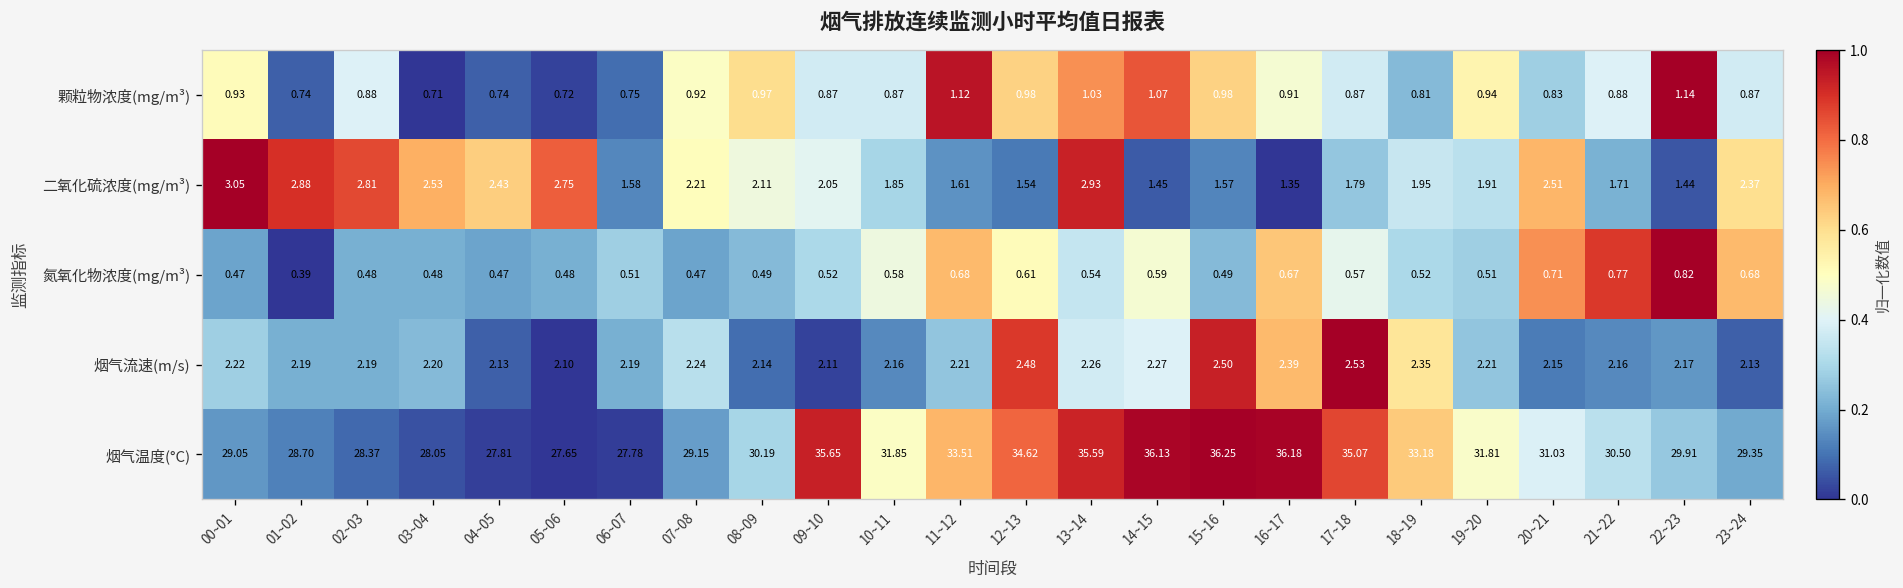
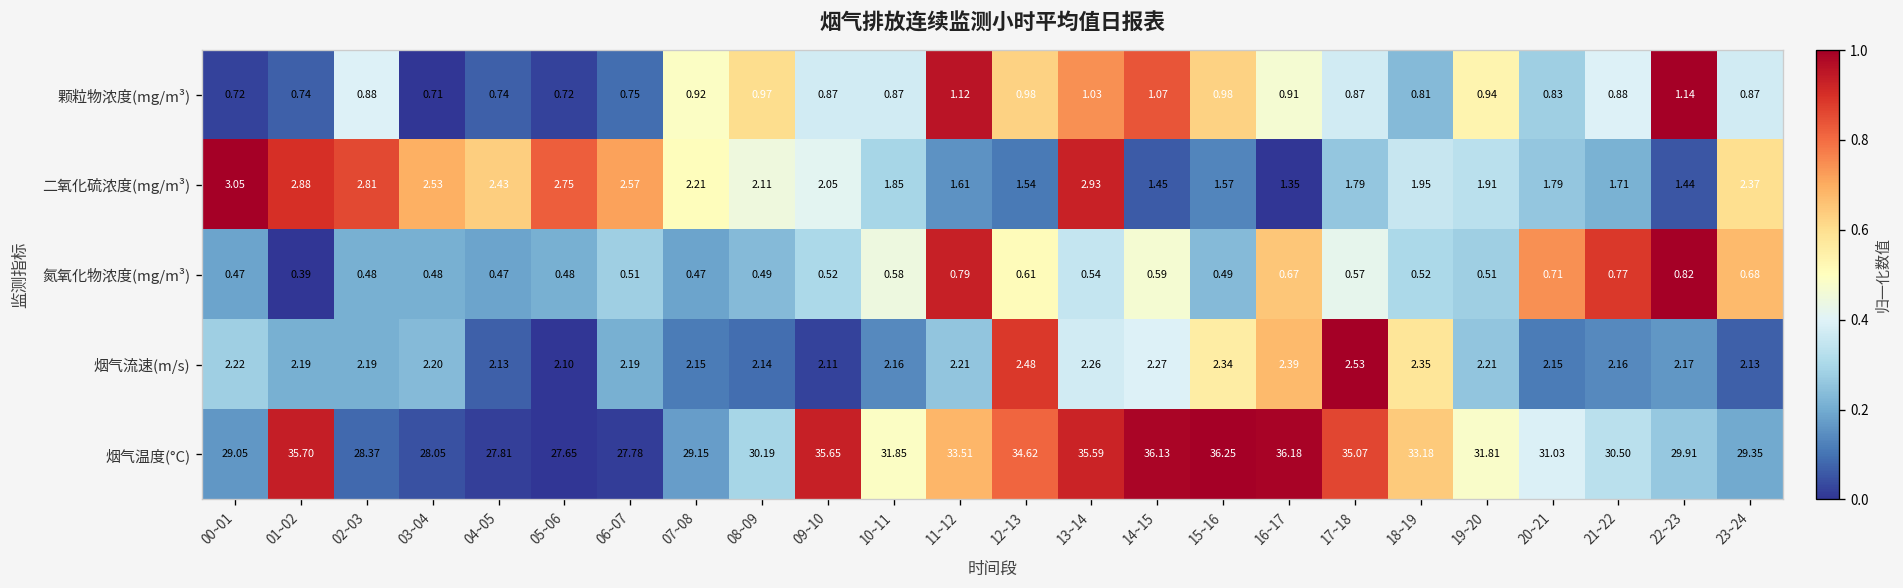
颗粒物浓度(mg/m³), 00~01: 0.93 -> 0.72
二氧化硫浓度(mg/m³), 06~07: 1.58 -> 2.57
二氧化硫浓度(mg/m³), 20~21: 2.51 -> 1.79
氮氧化物浓度(mg/m³), 11~12: 0.68 -> 0.79
烟气流速(m/s), 07~08: 2.24 -> 2.15
烟气流速(m/s), 15~16: 2.50 -> 2.34
烟气温度(°C), 01~02: 28.70 -> 35.70
